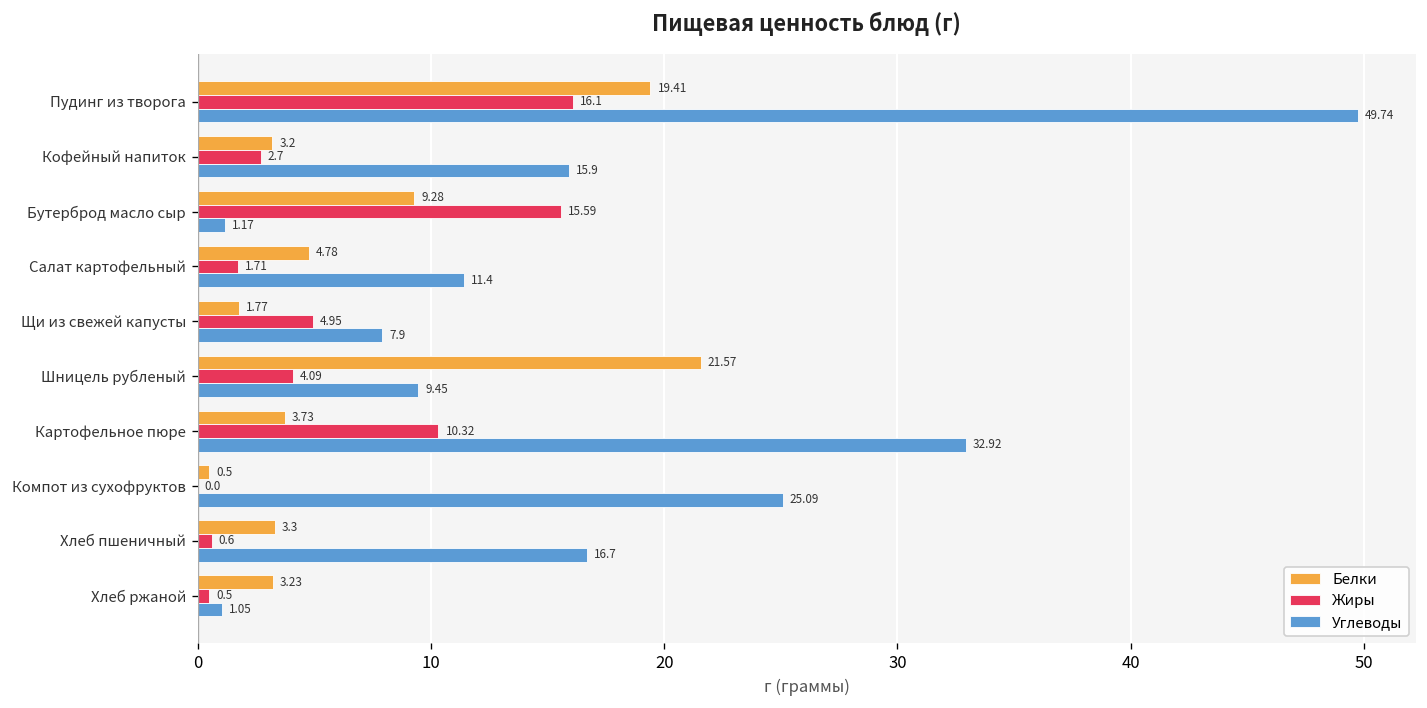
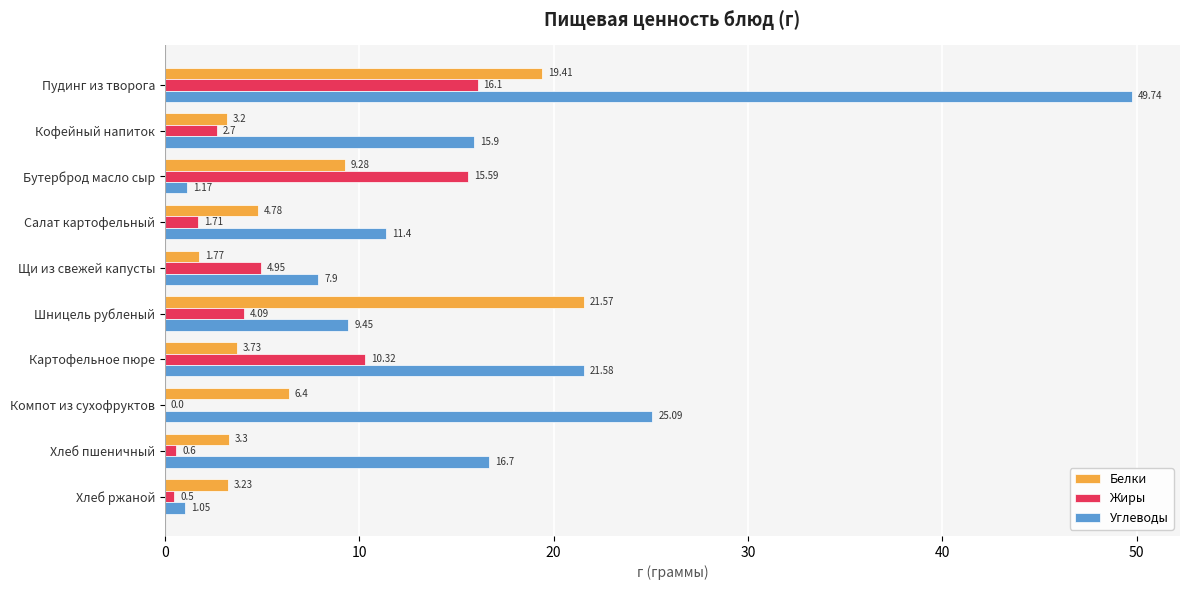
Углеводы, Картофельное пюре: 32.92 -> 21.58
Белки, Компот из сухофруктов: 0.5 -> 6.4
